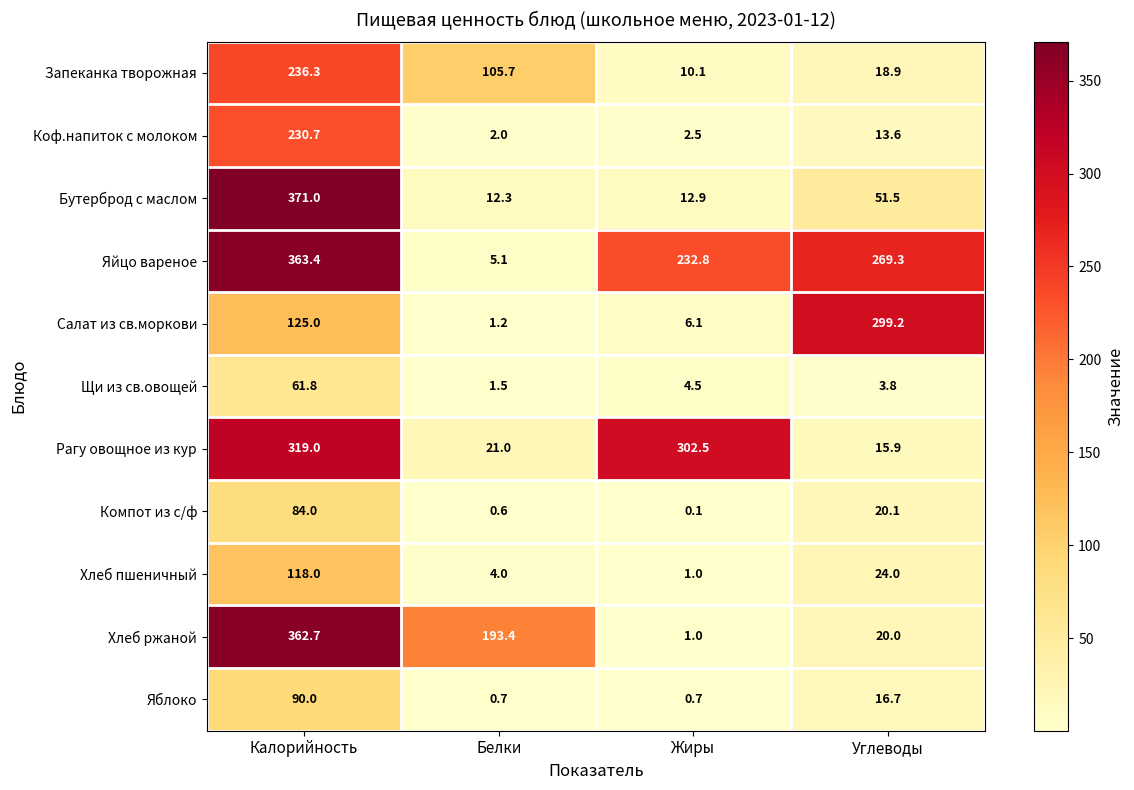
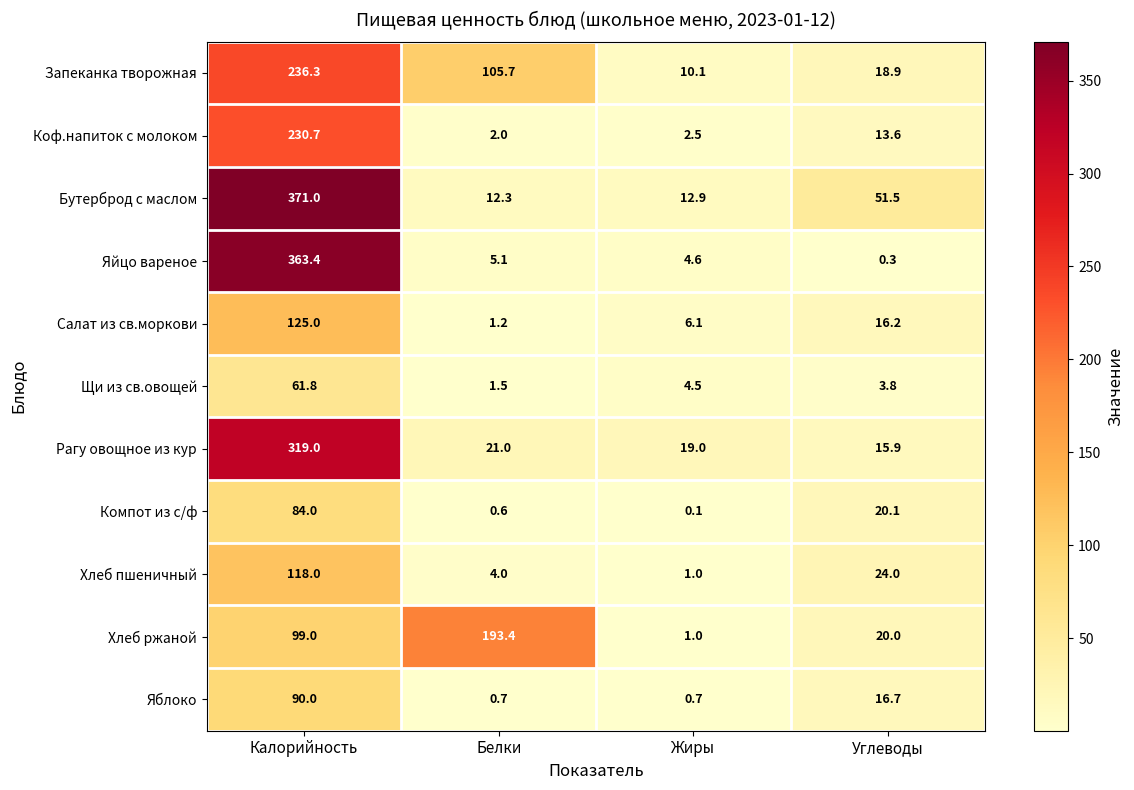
Яйцо вареное, Жиры: 232.8 -> 4.6
Яйцо вареное, Углеводы: 269.3 -> 0.3
Салат из св.моркови, Углеводы: 299.2 -> 16.2
Рагу овощное из кур, Жиры: 302.5 -> 19.0
Хлеб ржаной, Калорийность: 362.7 -> 99.0
